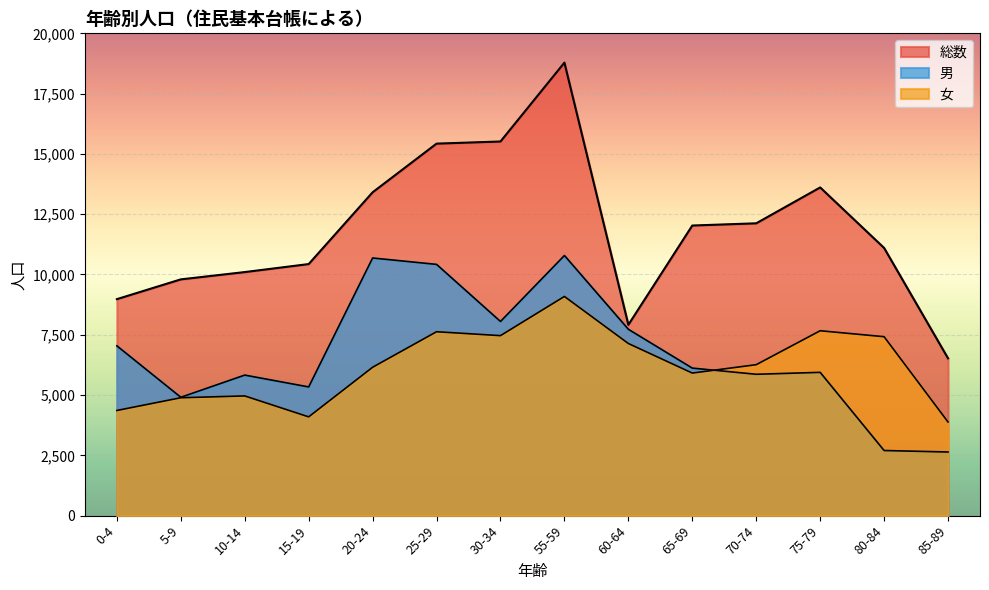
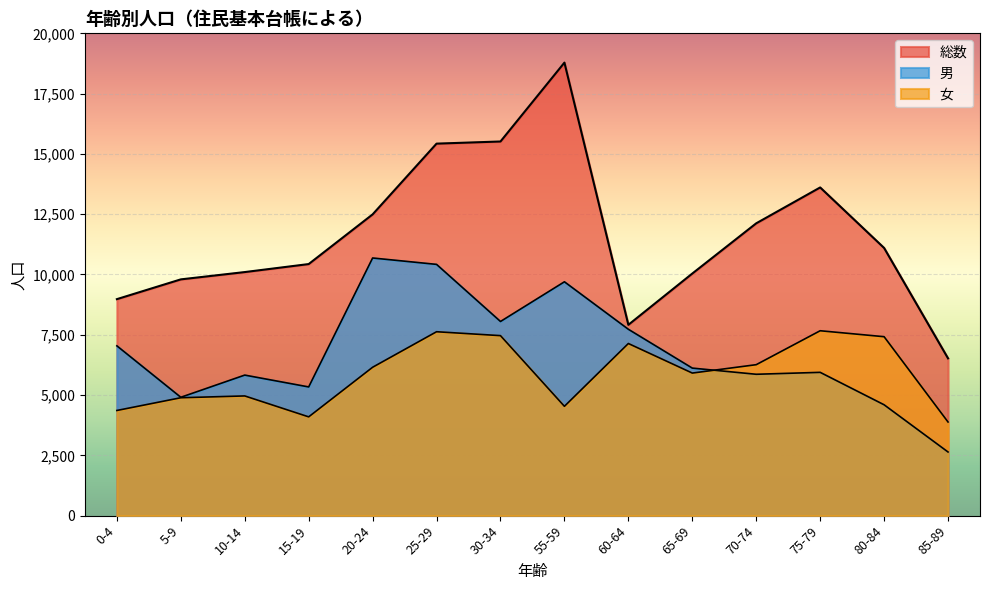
総数, 20-24: 13,400 -> 12,500
男, 55-59: 10,800 -> 9,700
女, 55-59: 9,100 -> 4,500
総数, 65-69: 12,000 -> 10,000
男, 80-84: 2,700 -> 4,600
